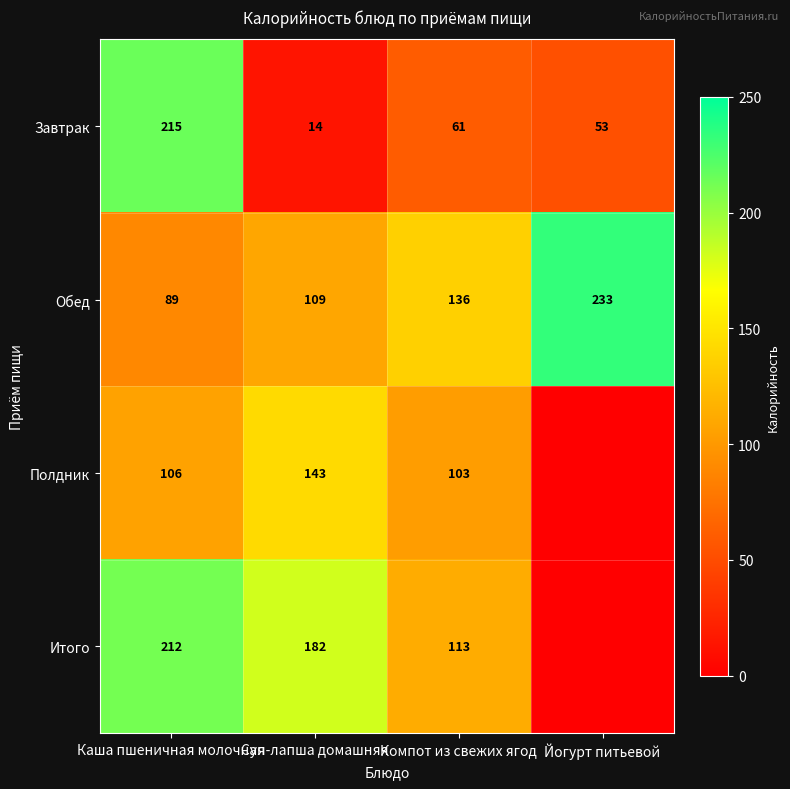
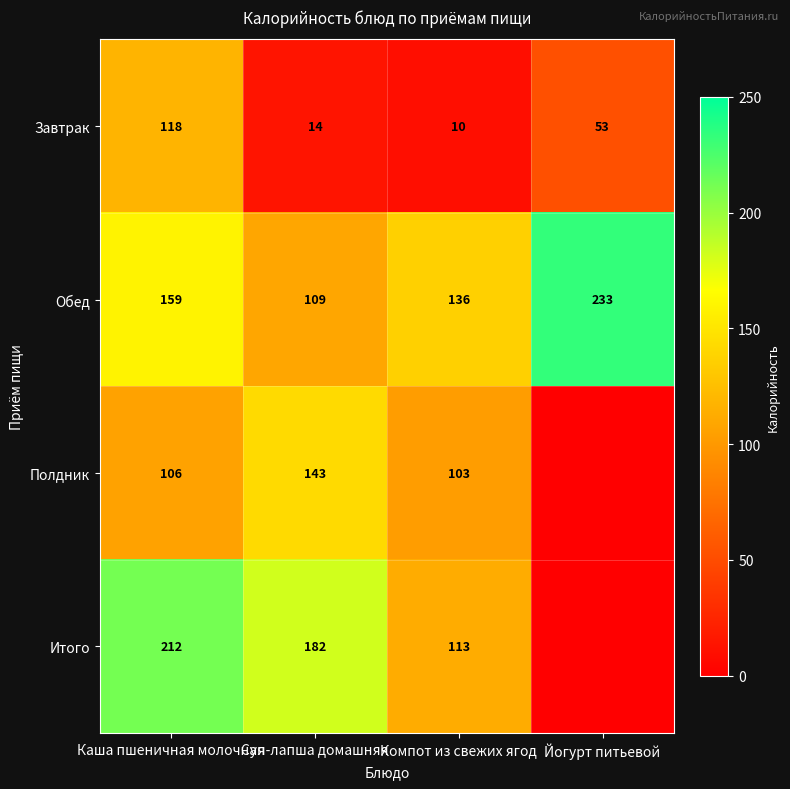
Завтрак, Каша пшеничная молочная: 215 -> 118
Завтрак, Компот из свежих ягод: 61 -> 10
Обед, Каша пшеничная молочная: 89 -> 159
